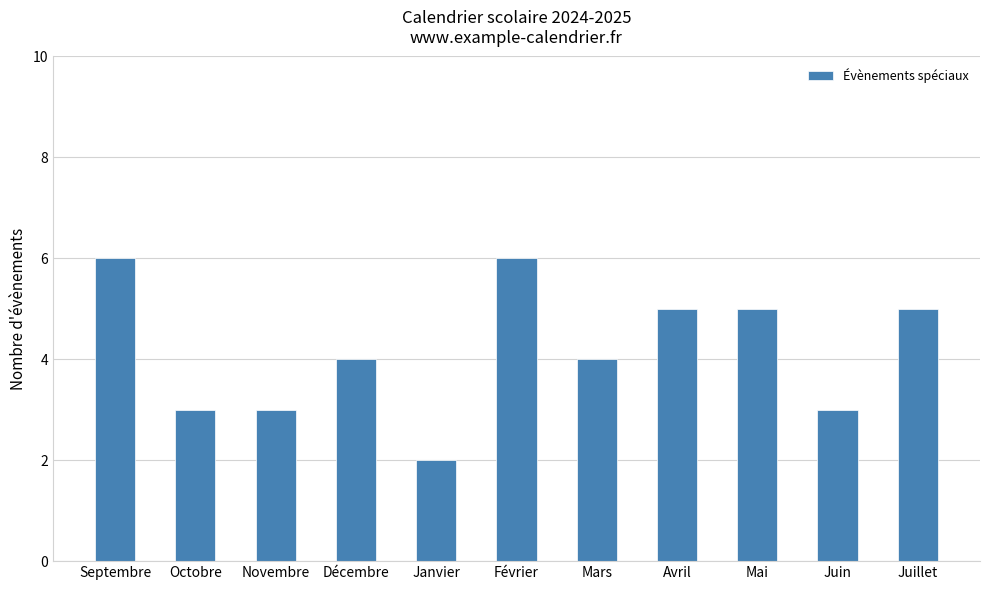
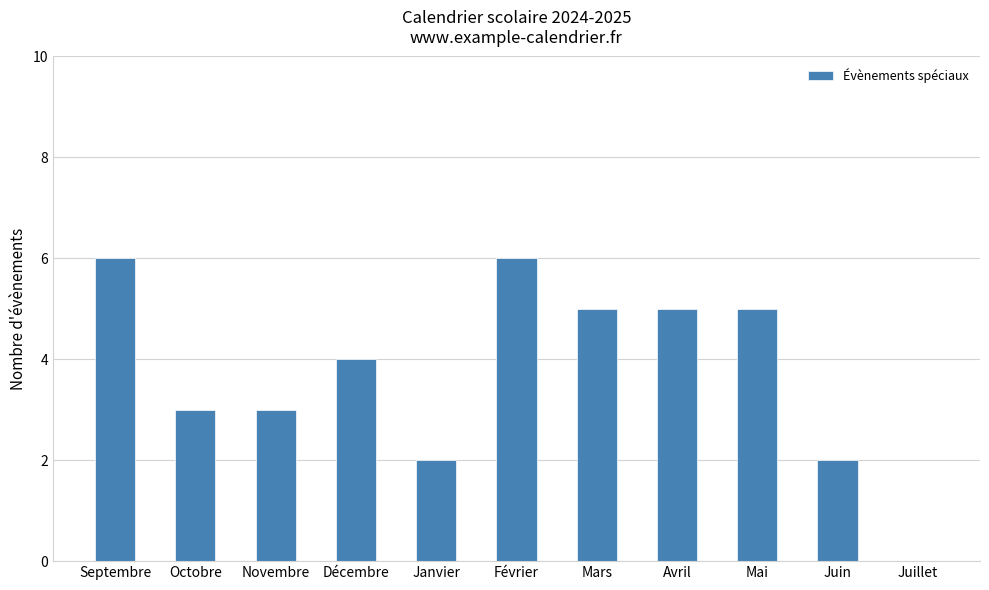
Mars: 4 -> 5
Juin: 3 -> 2
Juillet: 5 -> 0
